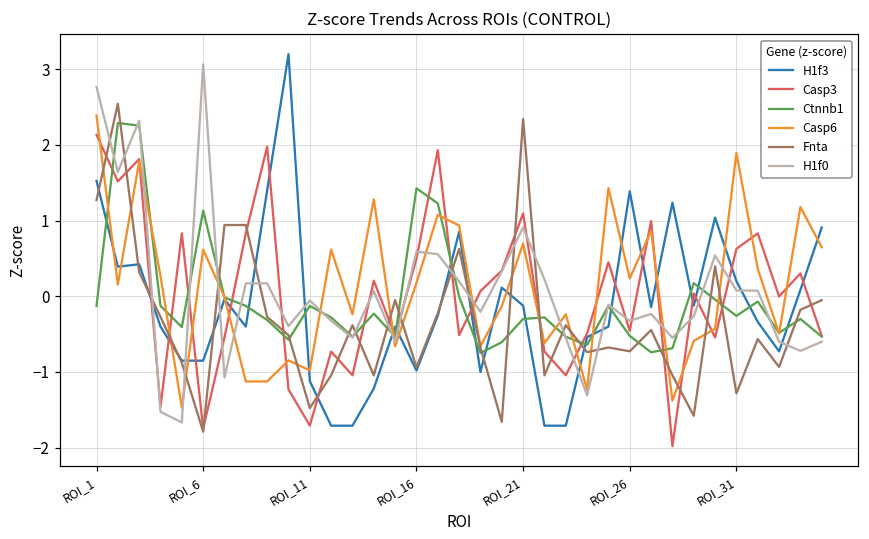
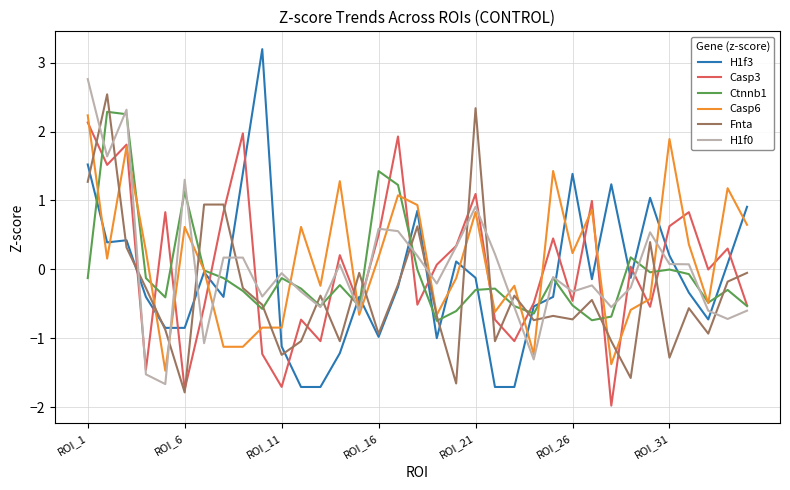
Casp6, ROI_1: 2.4 -> 2.2
H1f0, ROI_6: 3.1 -> 1.3
Casp6, ROI_11: -1.0 -> -0.8
Fnta, ROI_11: -1.5 -> -1.2
Casp6, ROI_21: 0.7 -> 0.8
Ctnnb1, ROI_31: -0.3 -> 0.0
